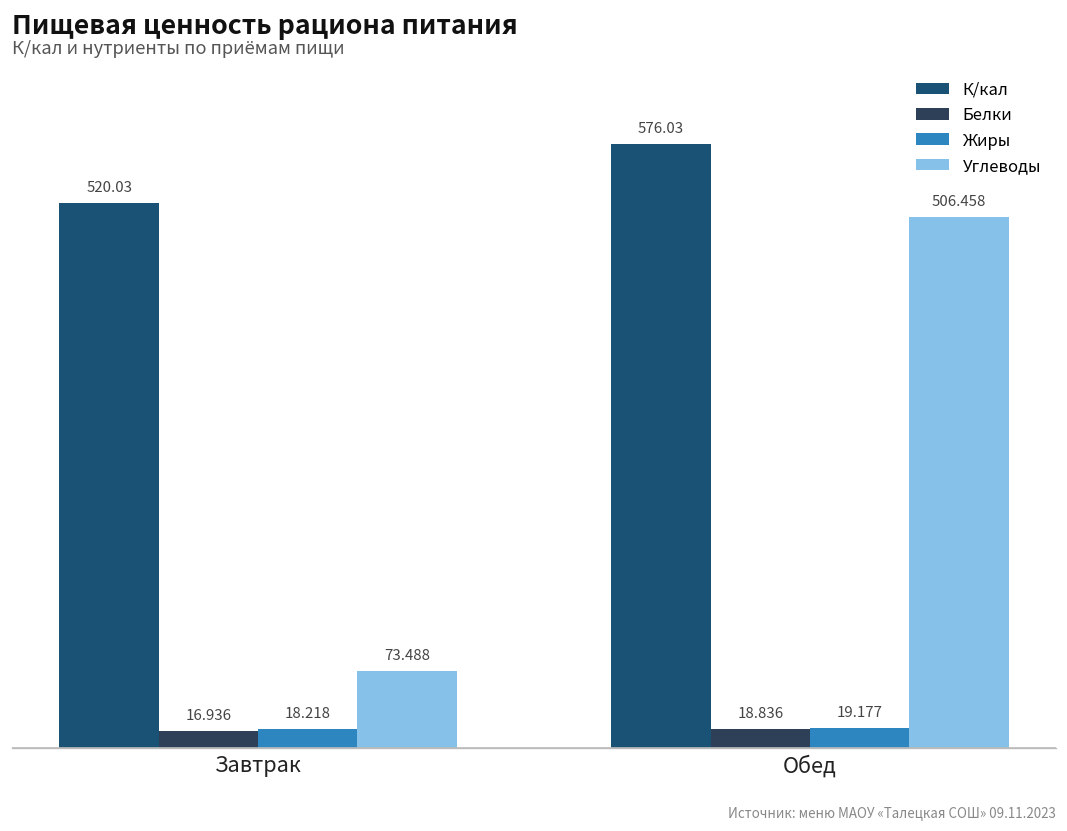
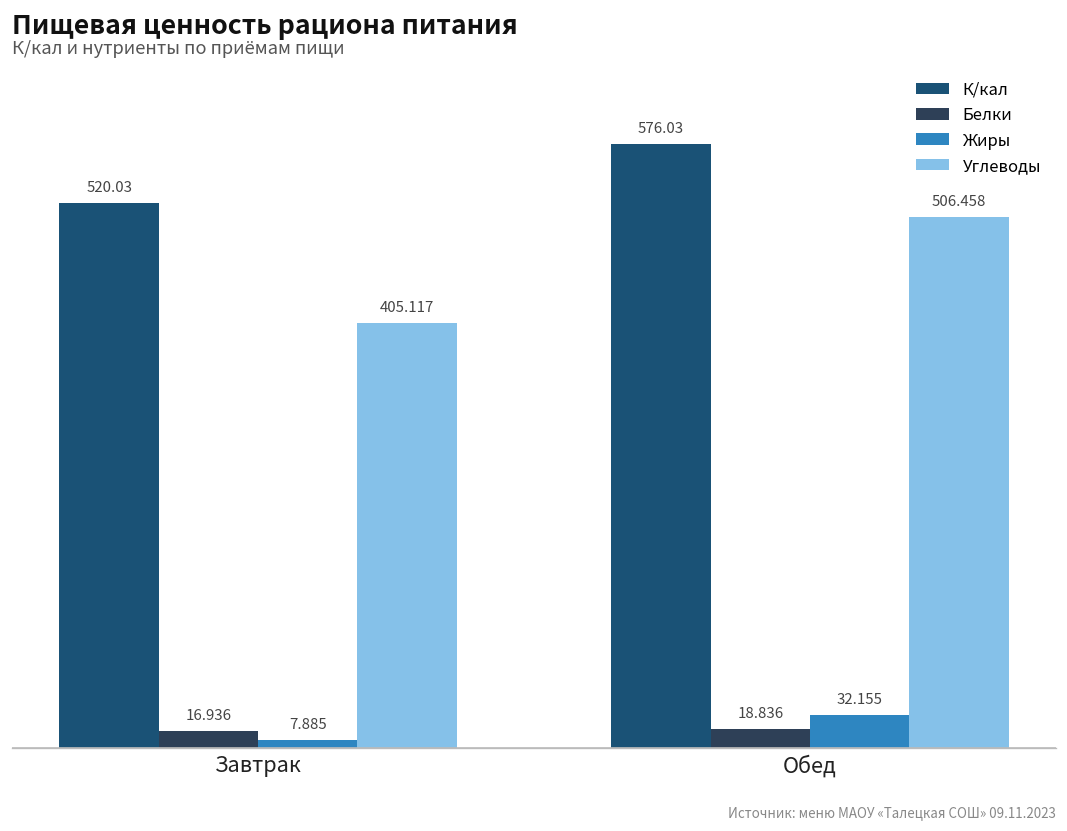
Жиры, Завтрак: 18.218 -> 7.885
Углеводы, Завтрак: 73.488 -> 405.117
Жиры, Обед: 19.177 -> 32.155
